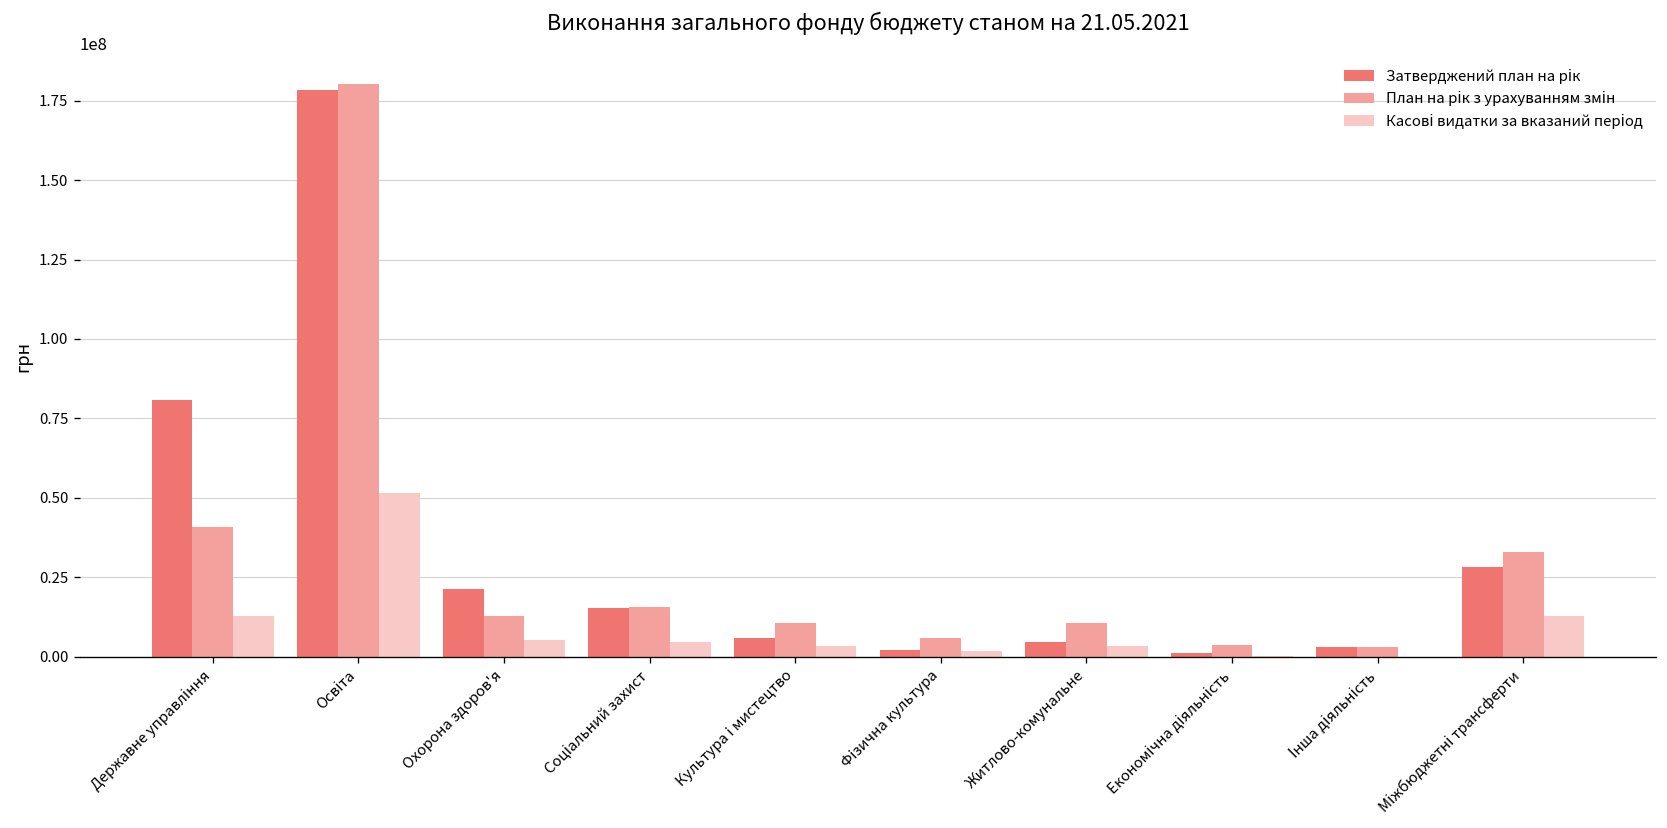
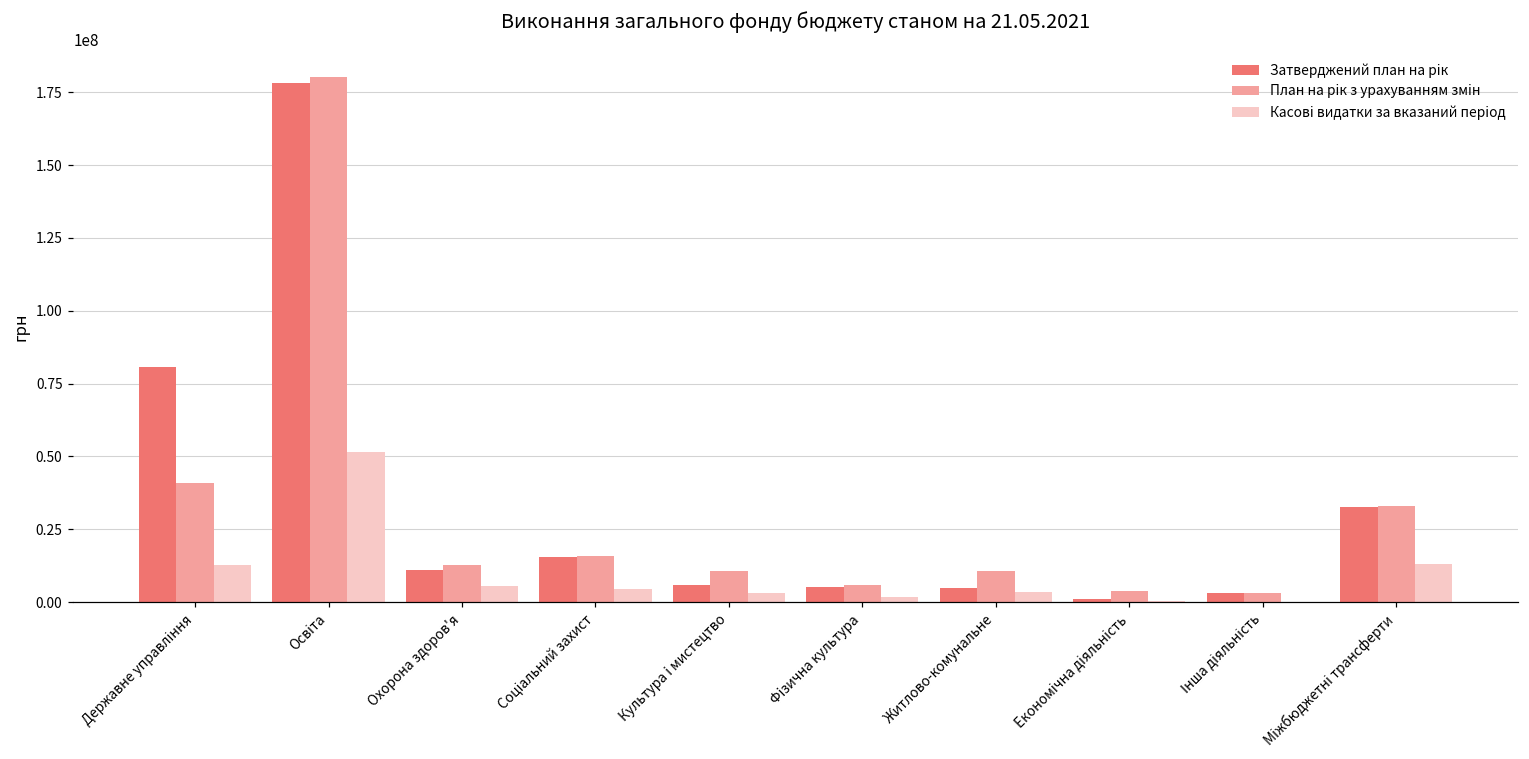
Затверджений план на рік, Охорона здоров'я: 21000000 -> 11000000
Затверджений план на рік, Фiзична культура: 2000000 -> 5000000
Затверджений план на рік, Міжбюджетні трансферти: 28000000 -> 33000000
